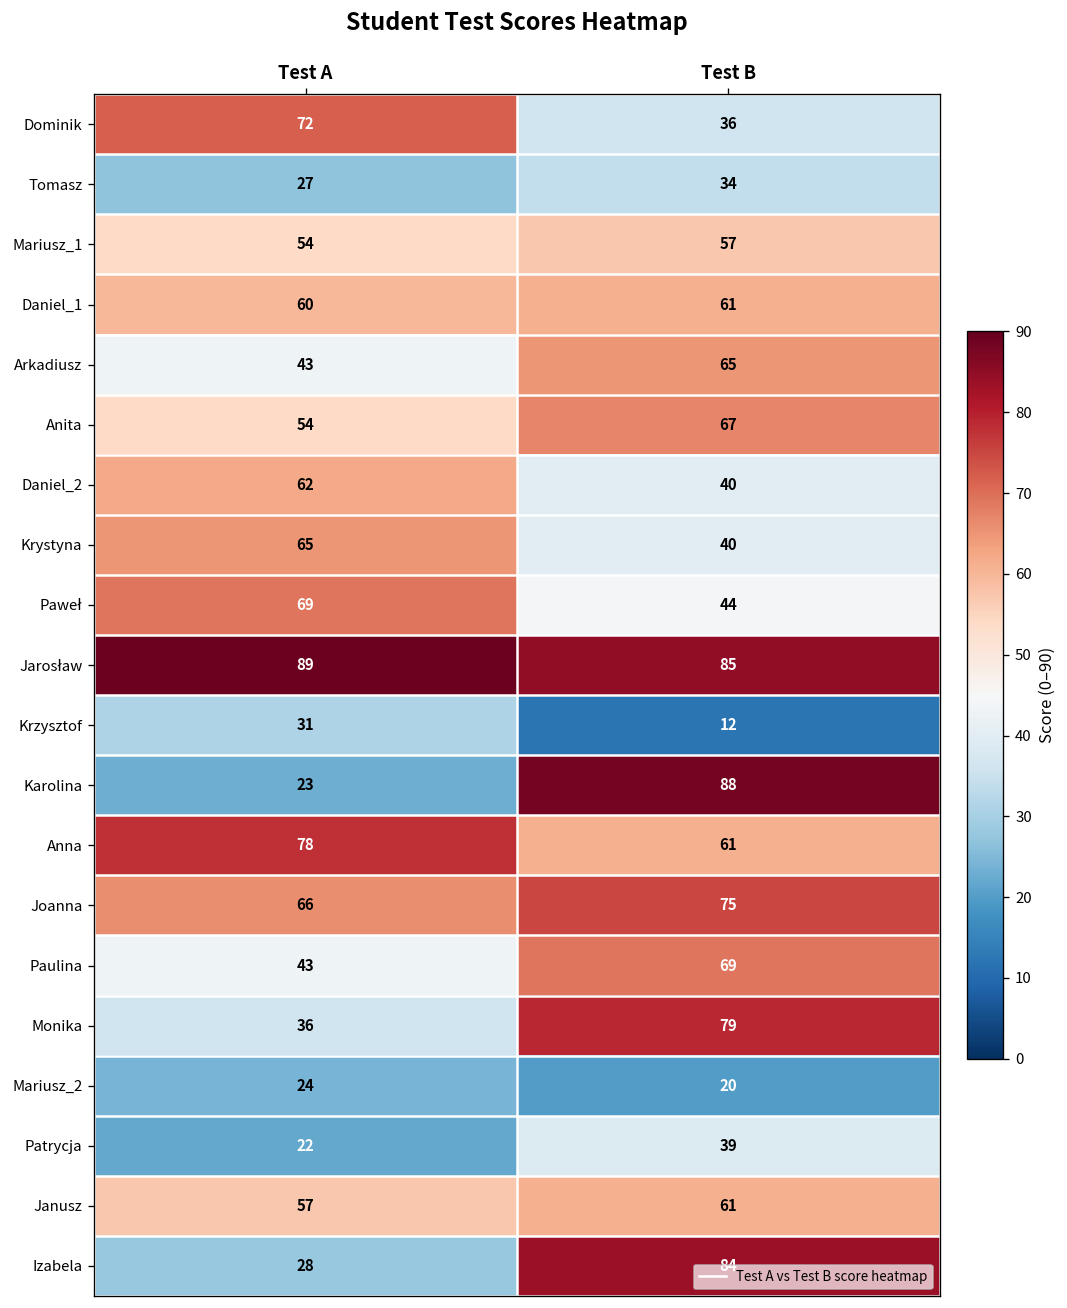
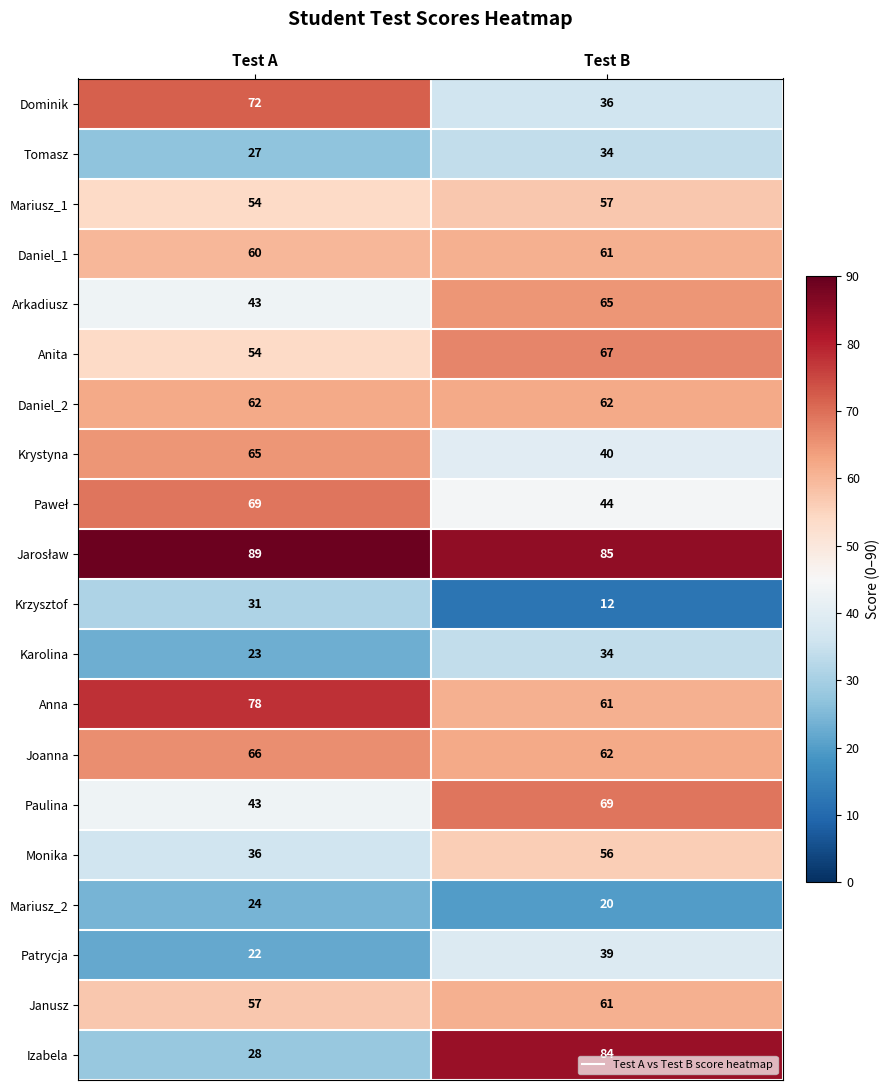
Daniel_2, Test B: 40 -> 62
Karolina, Test B: 88 -> 34
Joanna, Test B: 75 -> 62
Monika, Test B: 79 -> 56
